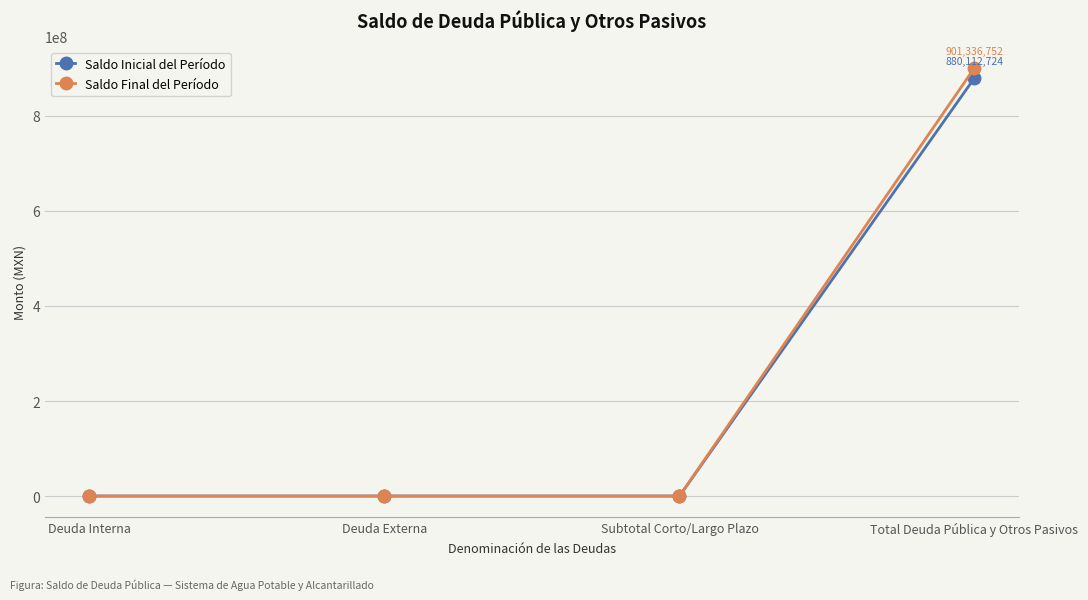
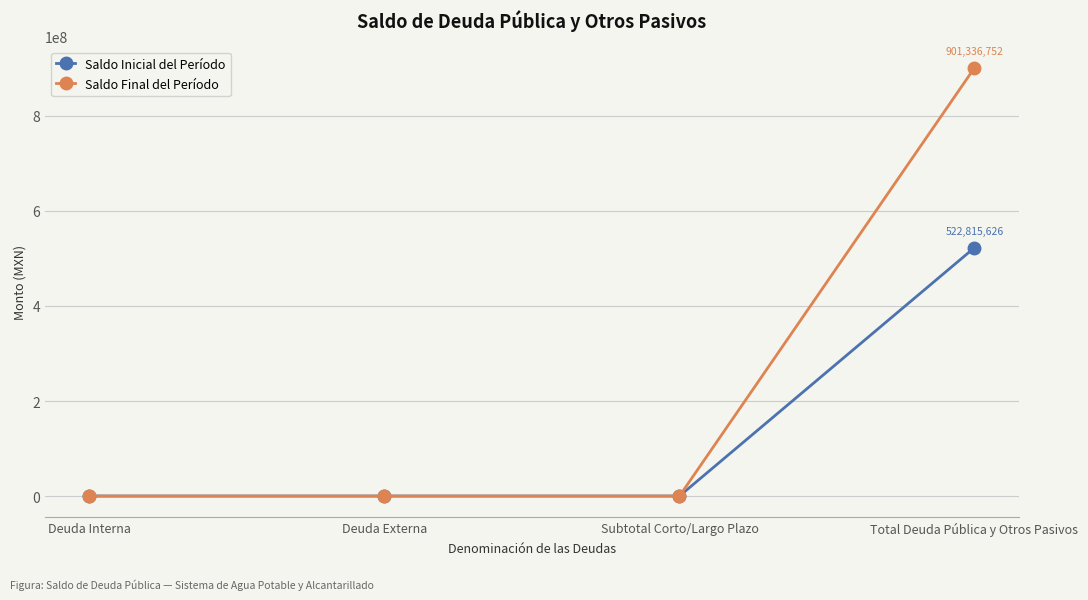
Saldo Inicial del Período, Total Deuda Pública y Otros Pasivos: 880,112,724 -> 522,815,626
